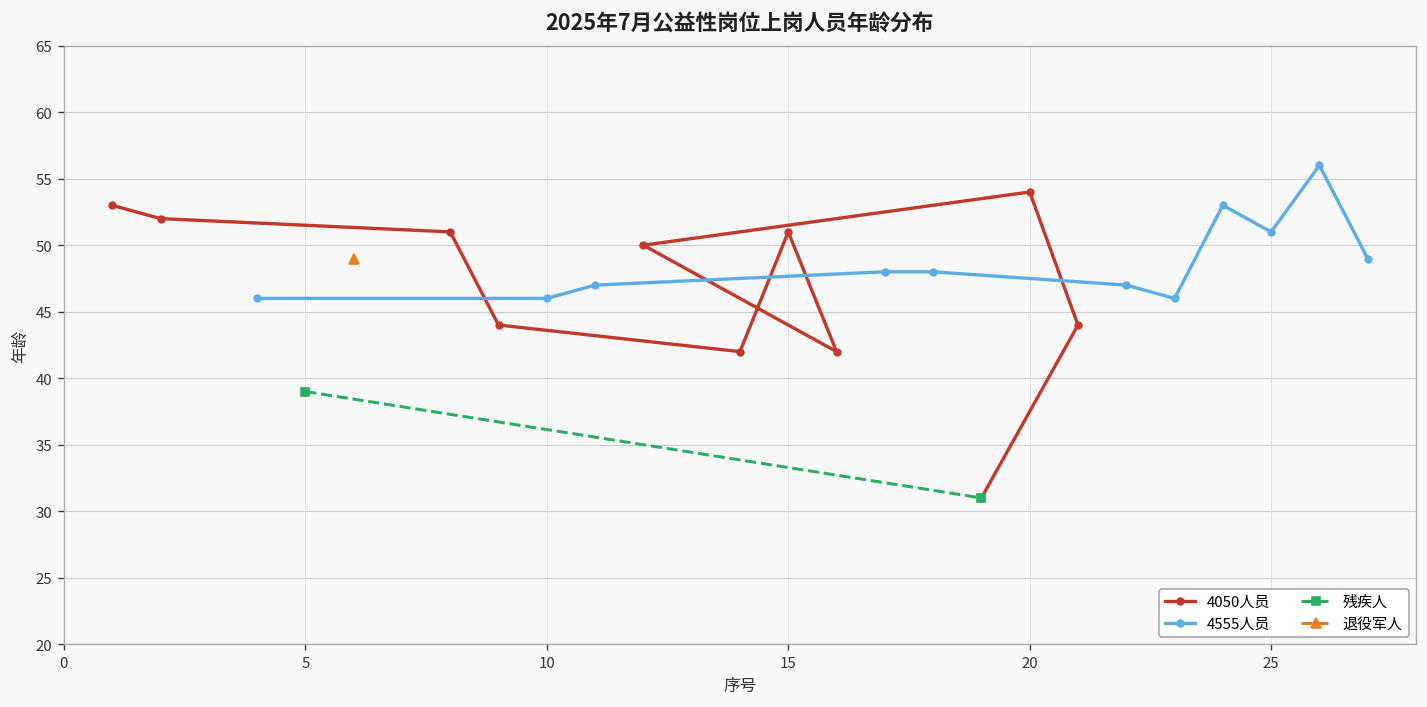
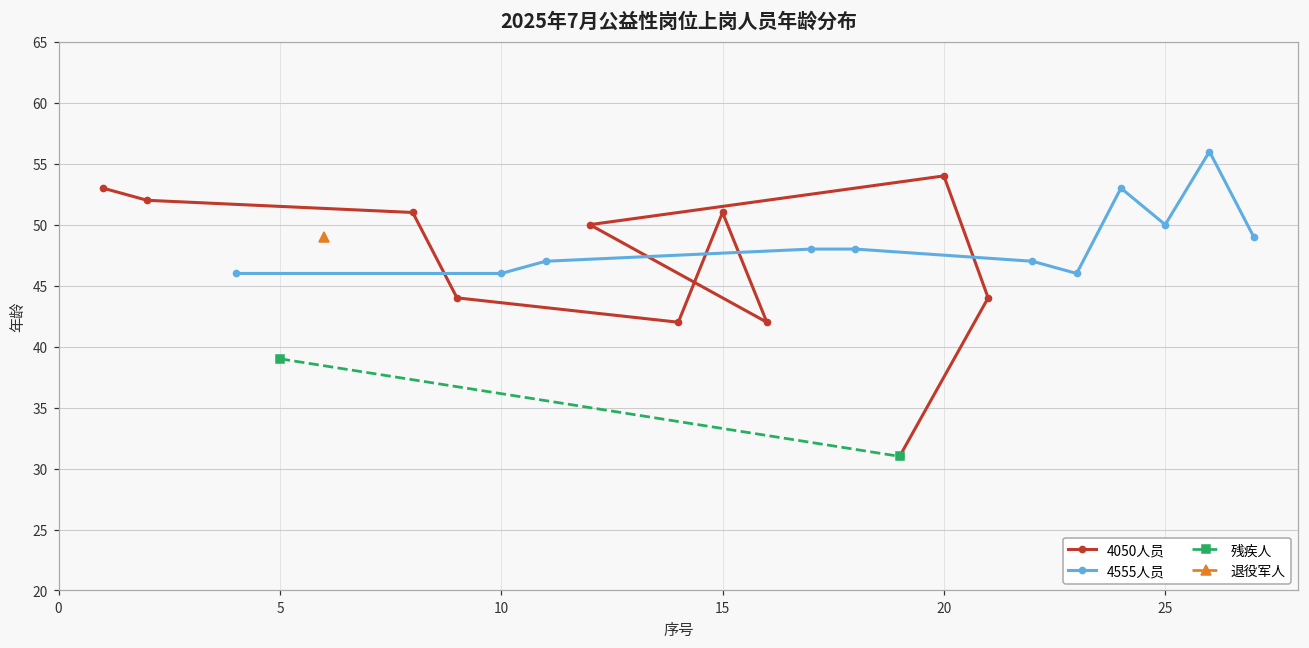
4555人员, 25: 51 -> 50
